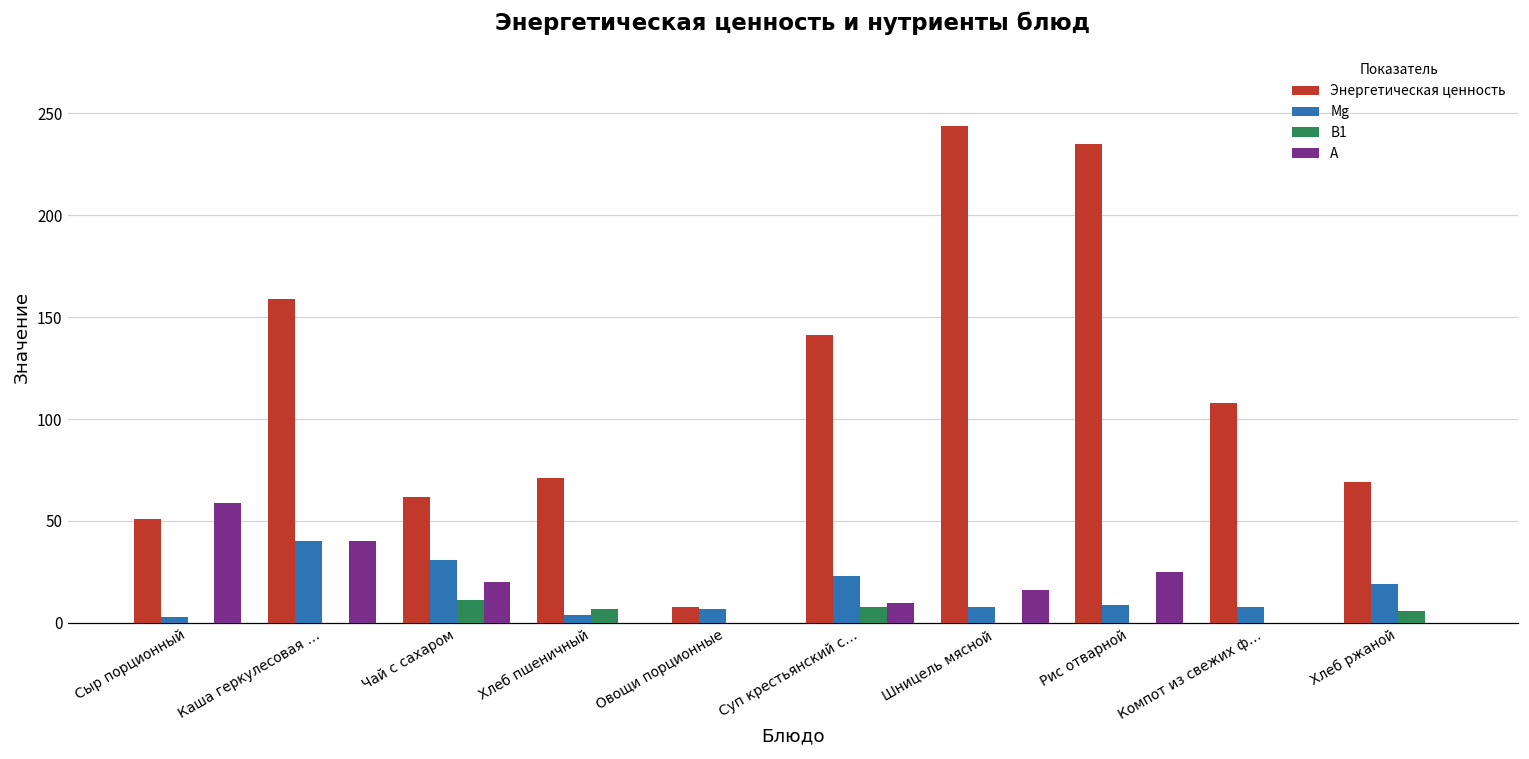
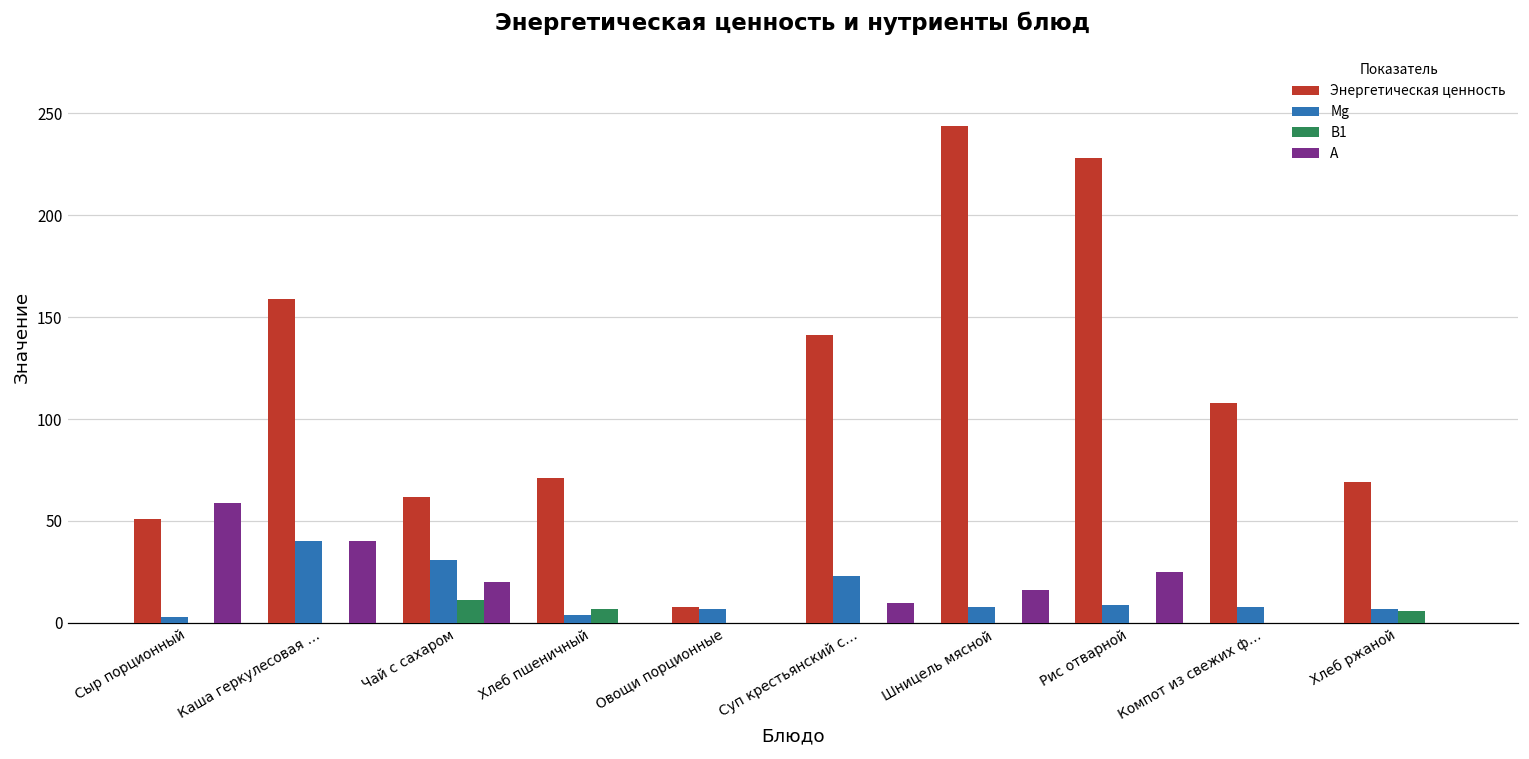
B1, Суп крестьянский с…: 8 -> 0
Энергетическая ценность, Рис отварной: 235 -> 228
Mg, Хлеб ржаной: 19 -> 7
